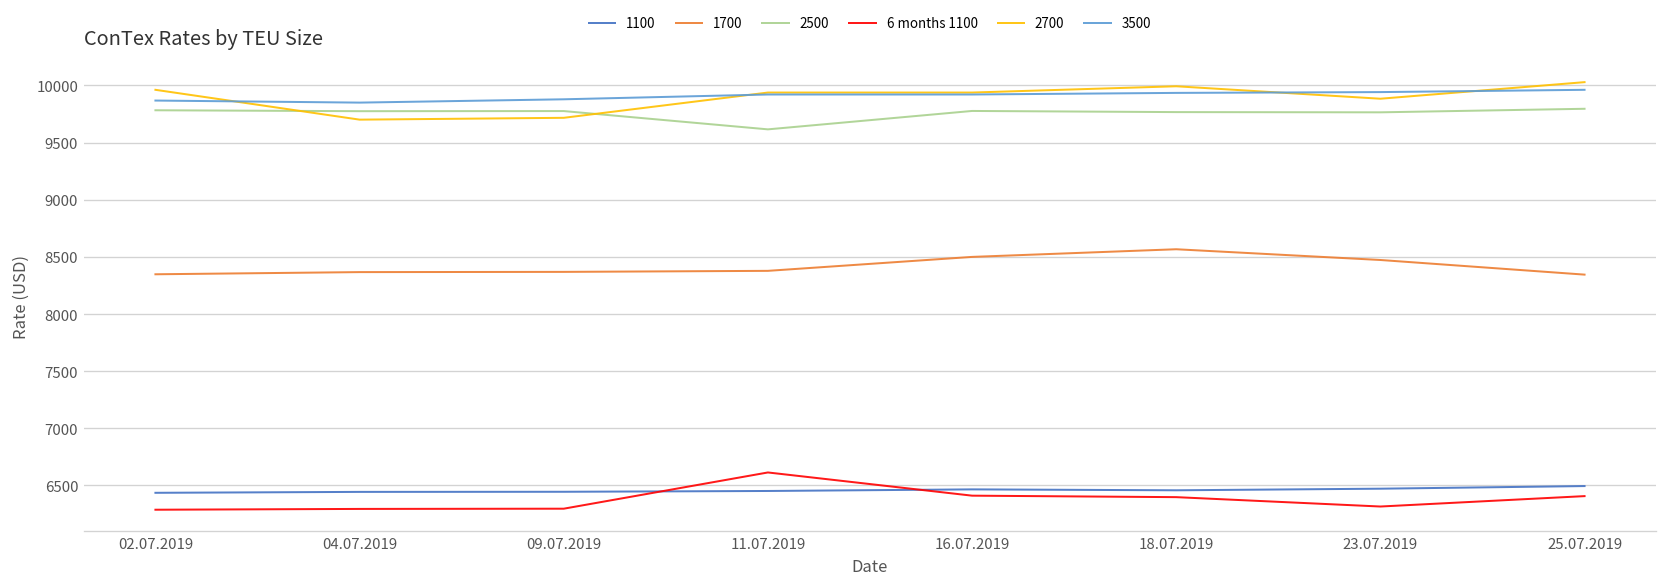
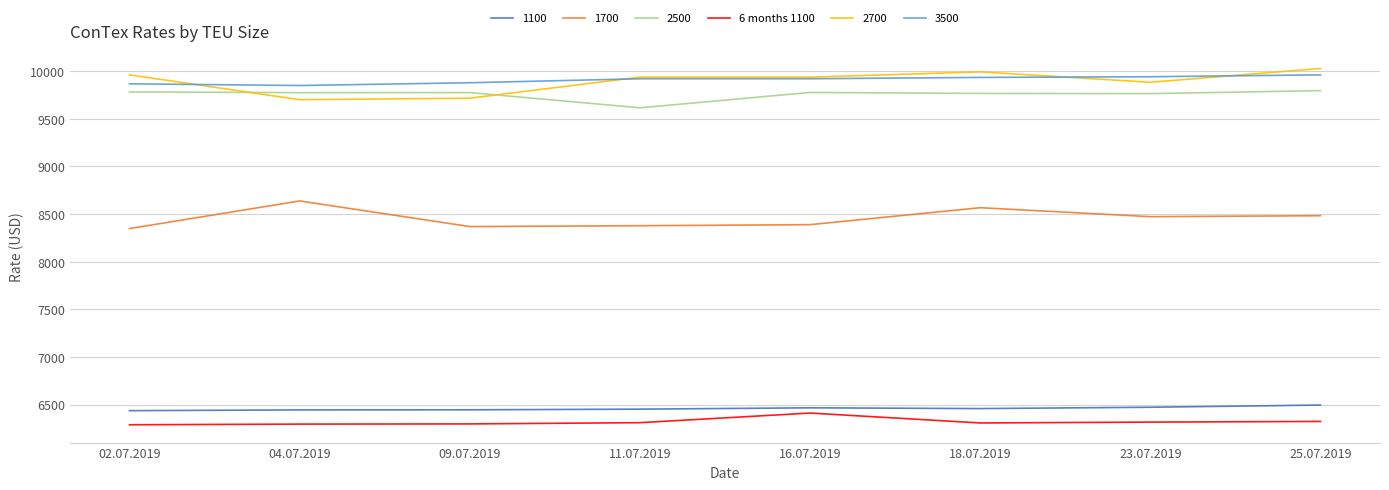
1700, 04.07.2019: 8400 -> 8600
6 months 1100, 11.07.2019: 6600 -> 6300
1700, 16.07.2019: 8500 -> 8400
6 months 1100, 18.07.2019: 6400 -> 6300
1700, 25.07.2019: 8300 -> 8500
6 months 1100, 25.07.2019: 6400 -> 6300
